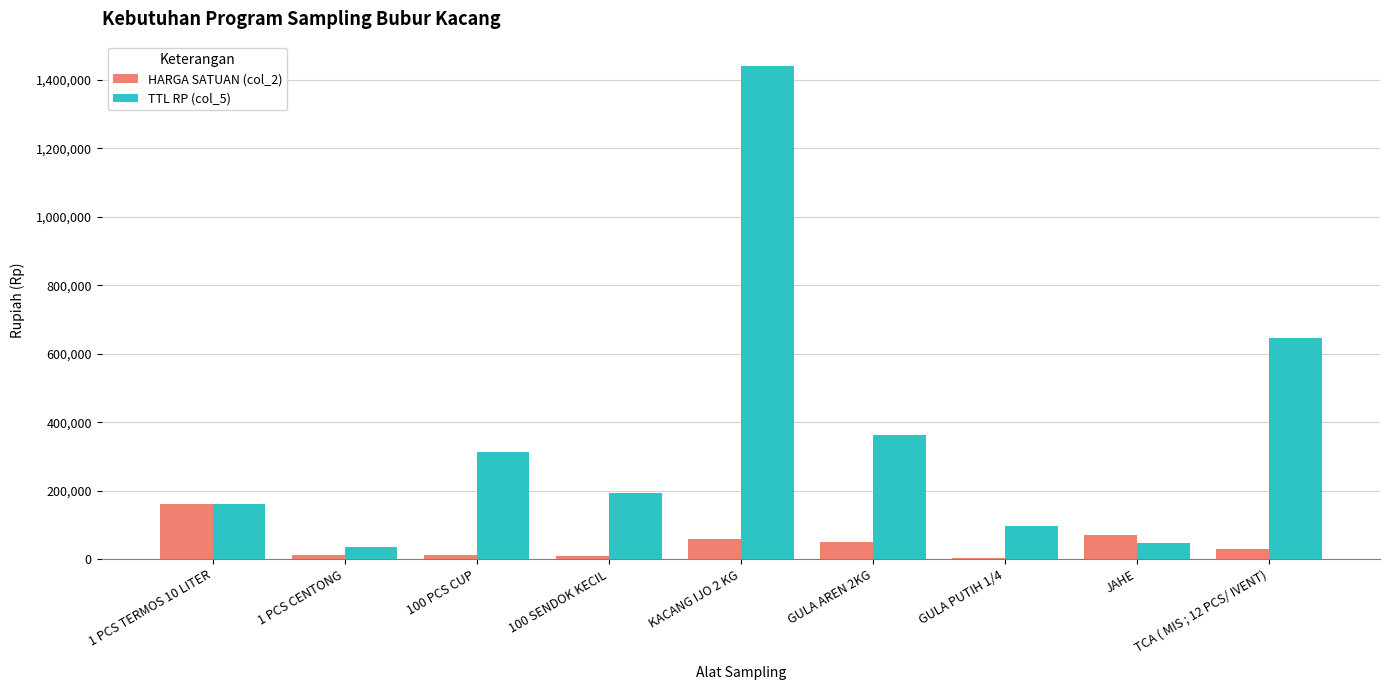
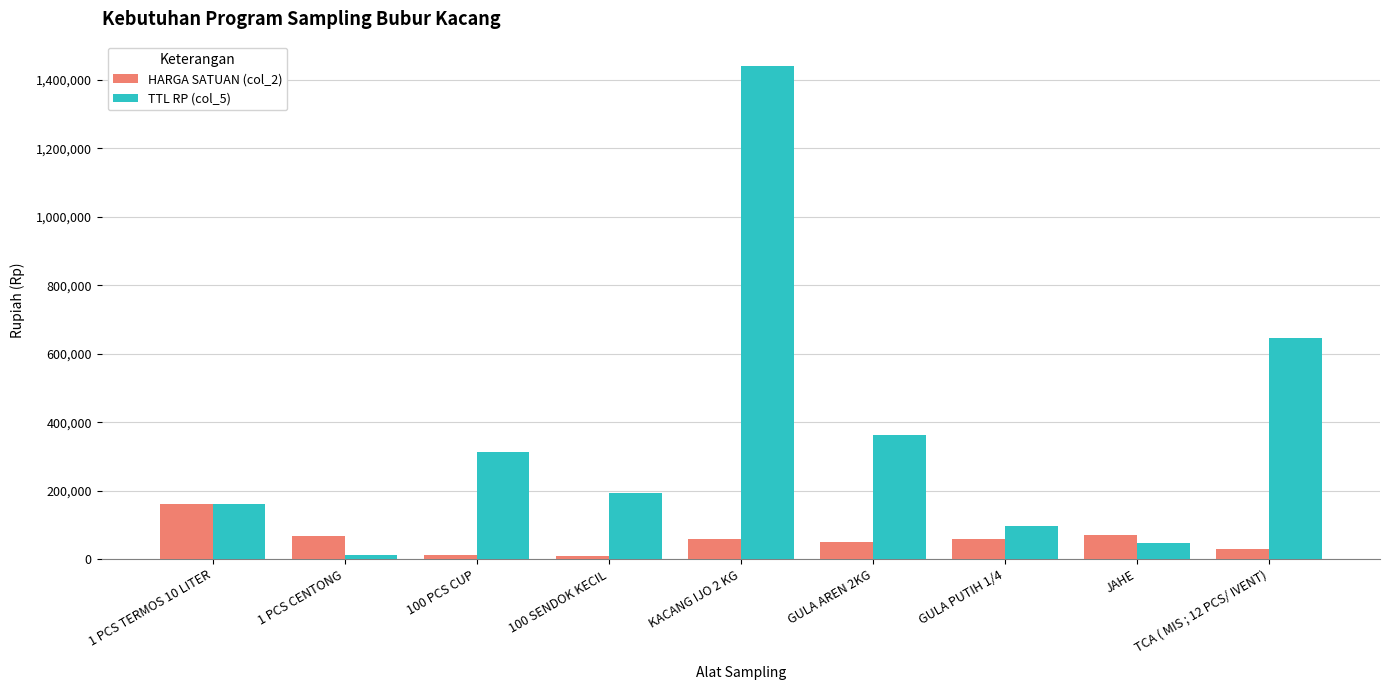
HARGA SATUAN (col_2), 1 PCS CENTONG: 10,000 -> 70,000
TTL RP (col_5), 1 PCS CENTONG: 40,000 -> 10,000
HARGA SATUAN (col_2), GULA PUTIH 1/4: 0 -> 60,000
